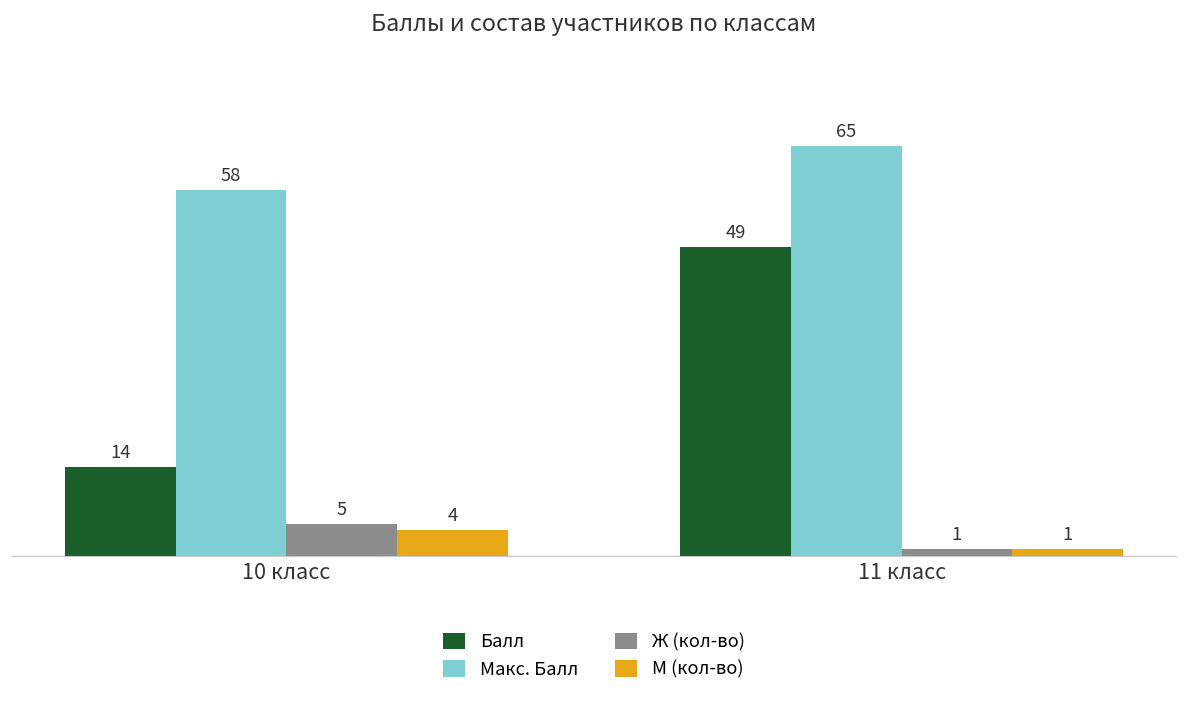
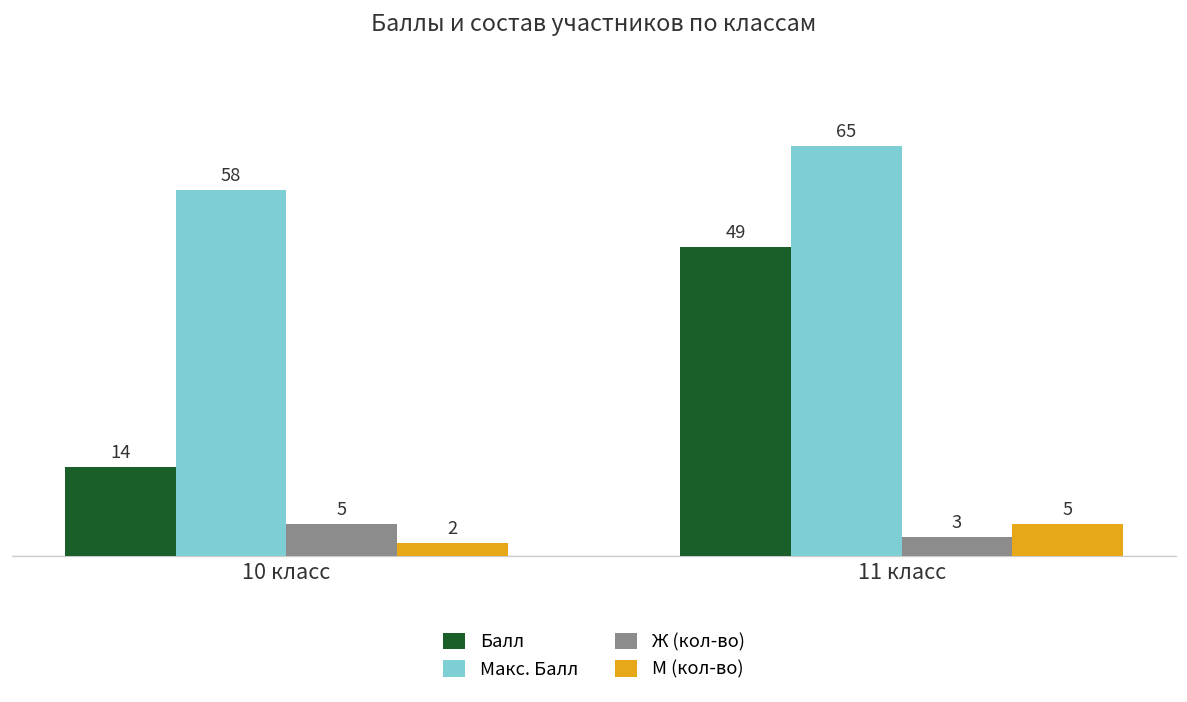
М (кол-во), 10 класс: 4 -> 2
Ж (кол-во), 11 класс: 1 -> 3
М (кол-во), 11 класс: 1 -> 5
